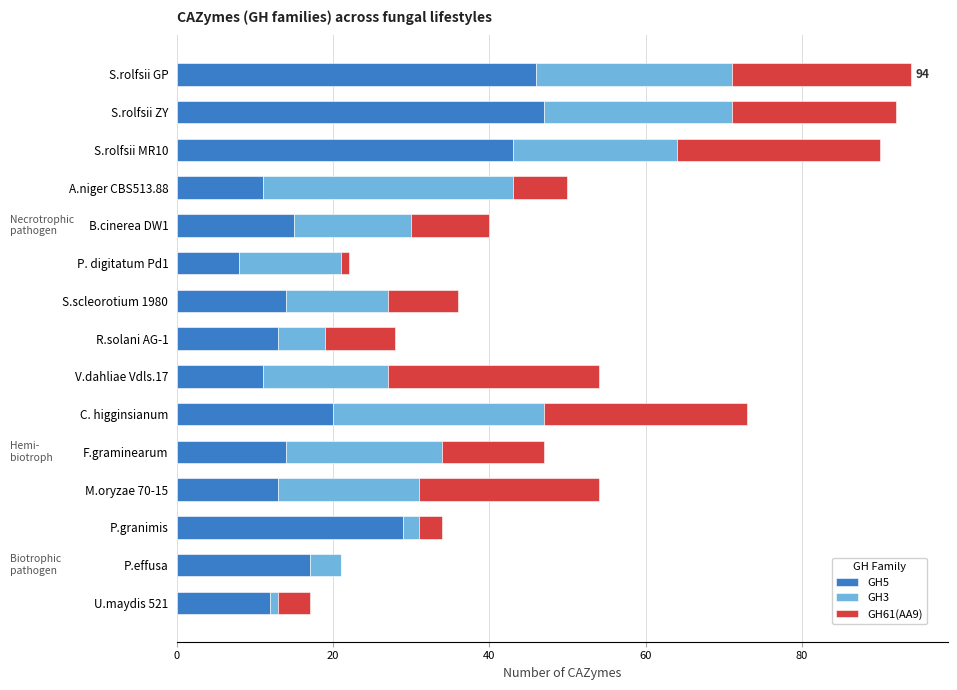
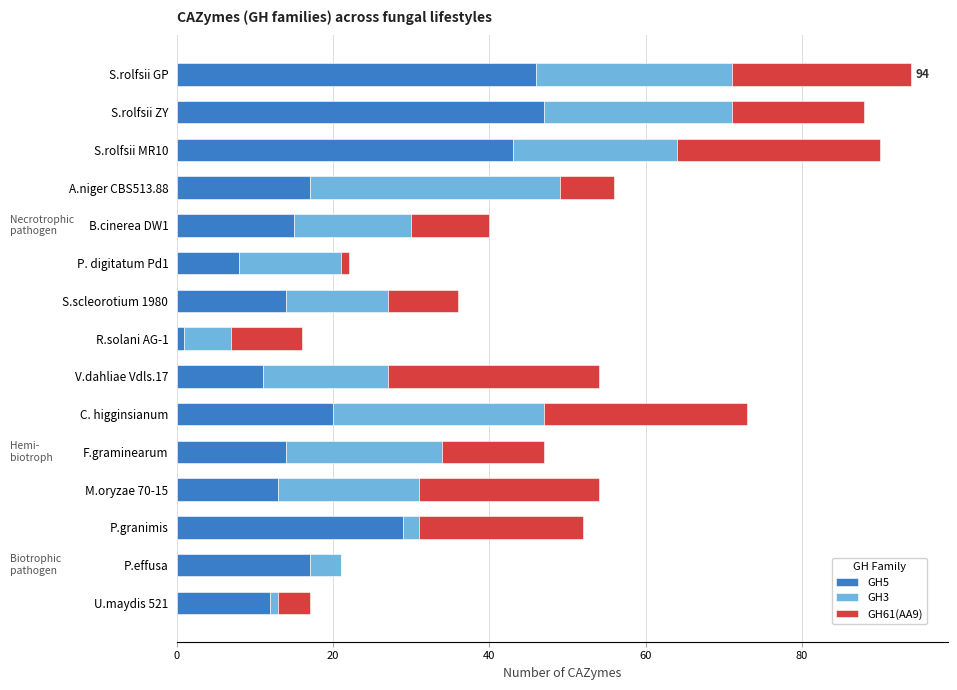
GH61(AA9), S.rolfsii ZY: 21 -> 17
GH5, A.niger CBS513.88: 11 -> 17
GH5, R.solani AG-1: 13 -> 1
GH61(AA9), P.granimis: 3 -> 21
